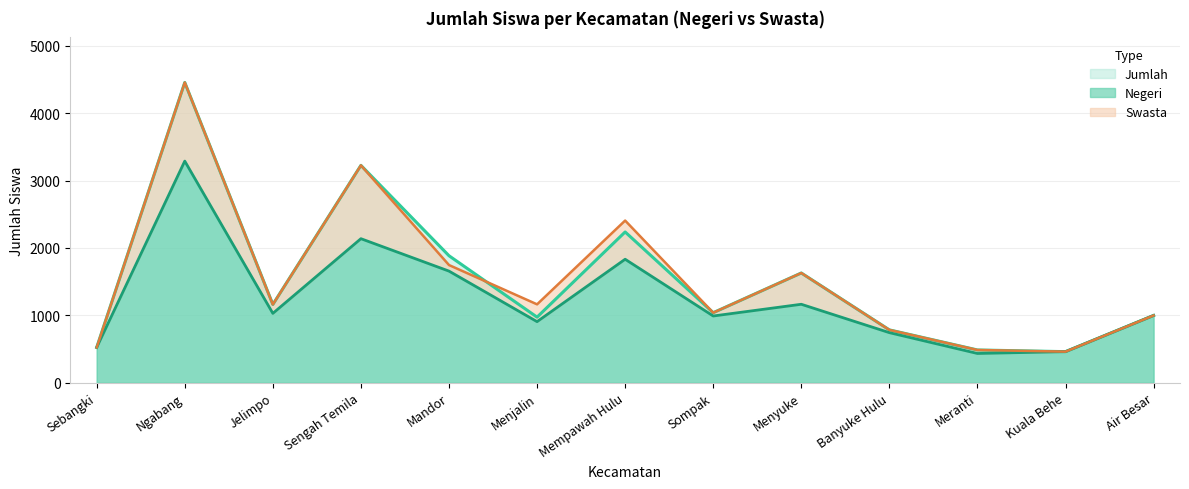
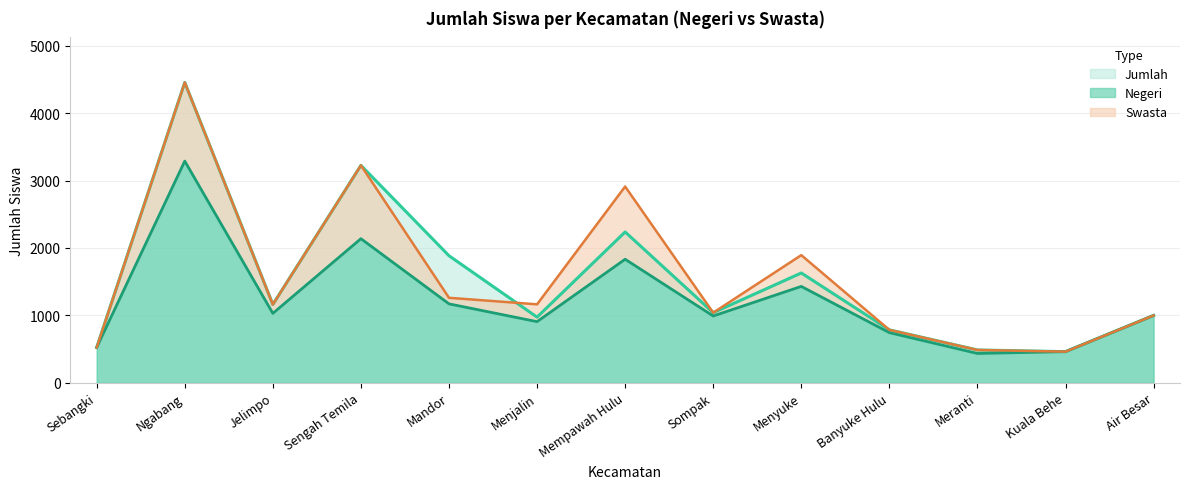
Negeri, Mandor: 1700 -> 1200
Swasta, Mempawah Hulu: 600 -> 1100
Negeri, Menyuke: 1200 -> 1400
